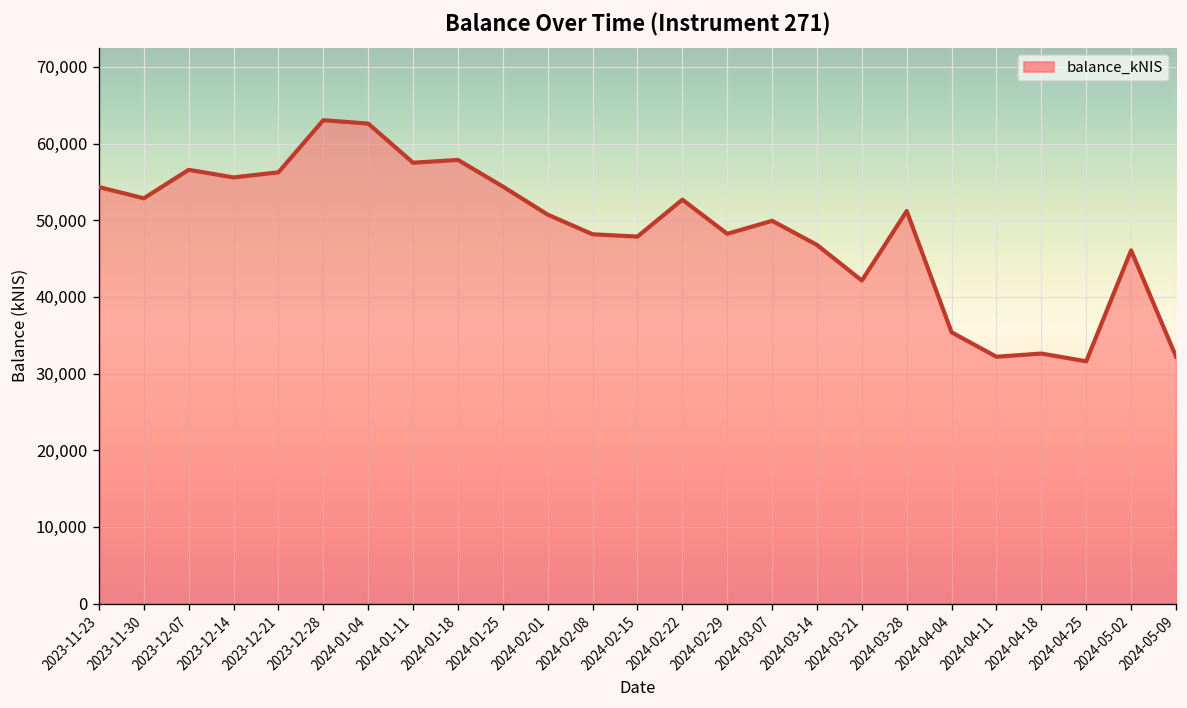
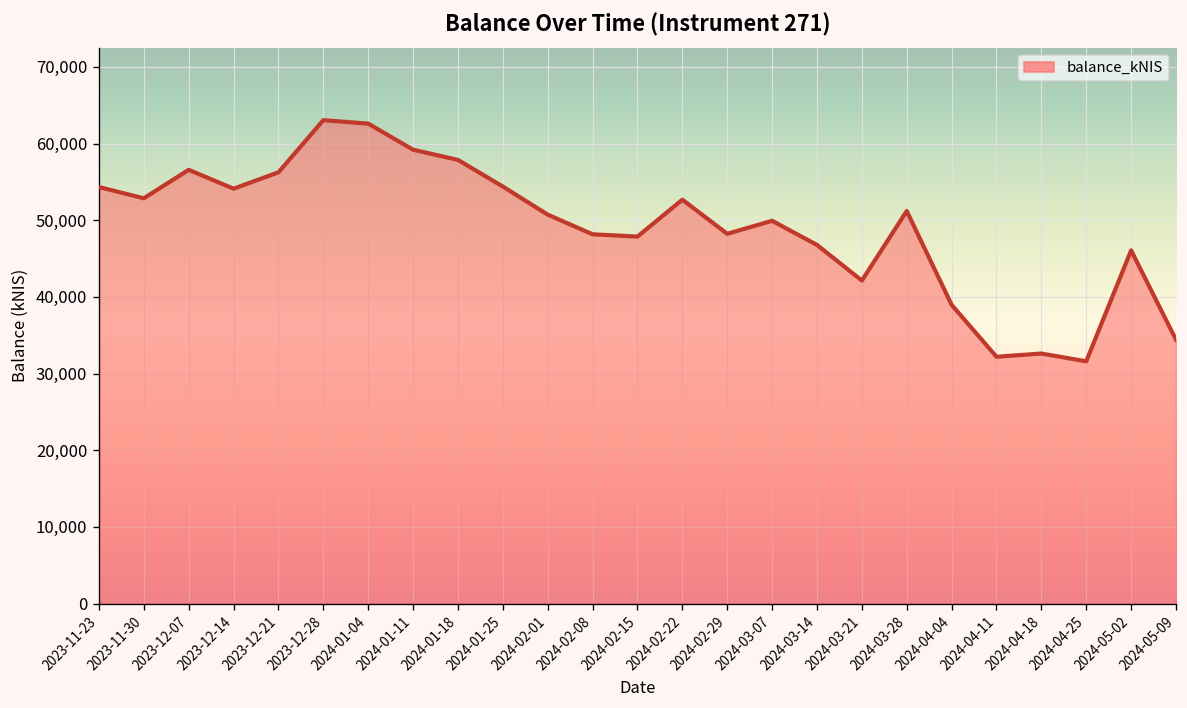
2023-12-14: 56,000 -> 54,000
2024-01-11: 57,000 -> 59,000
2024-04-04: 35,000 -> 39,000
2024-05-09: 32,000 -> 34,000
